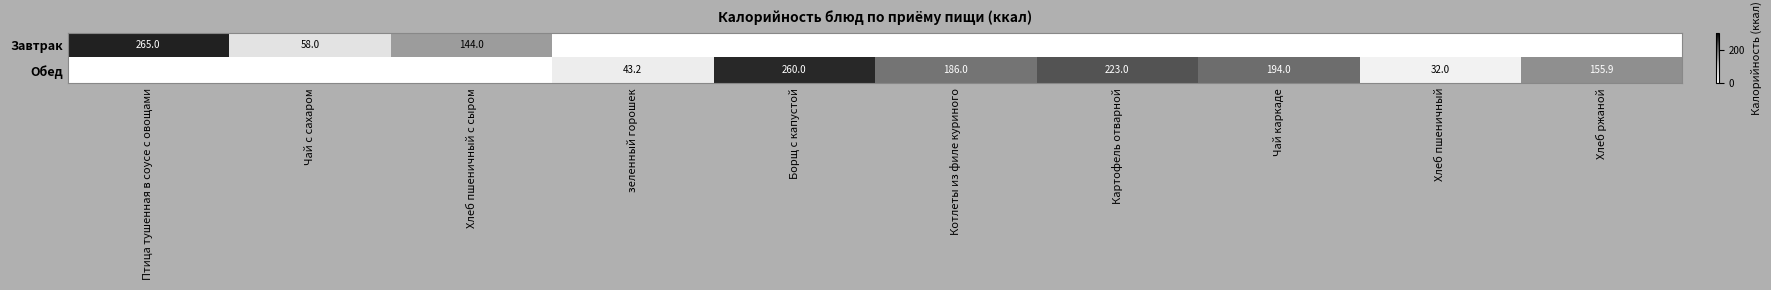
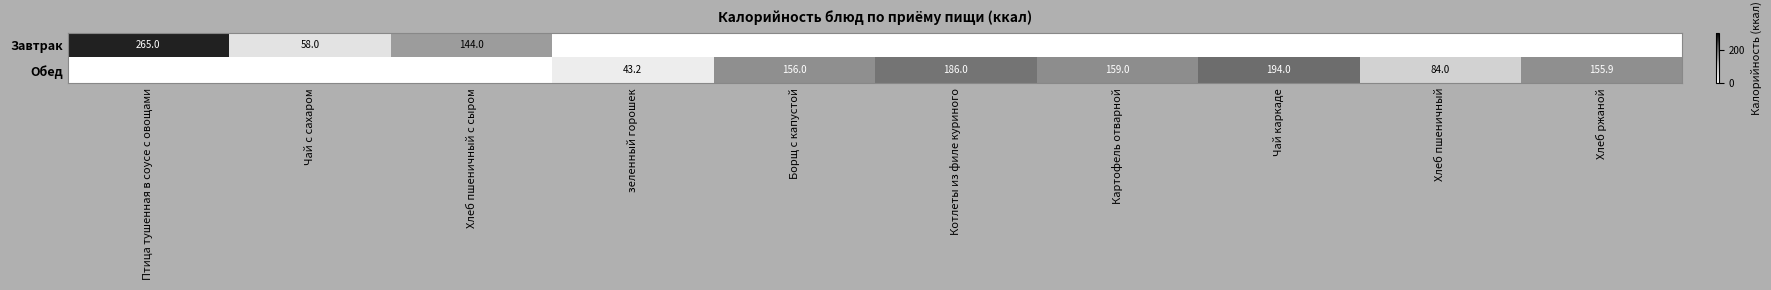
Обед, Борщ с капустой: 260.0 -> 156.0
Обед, Картофель отварной: 223.0 -> 159.0
Обед, Хлеб пшеничный: 32.0 -> 84.0
